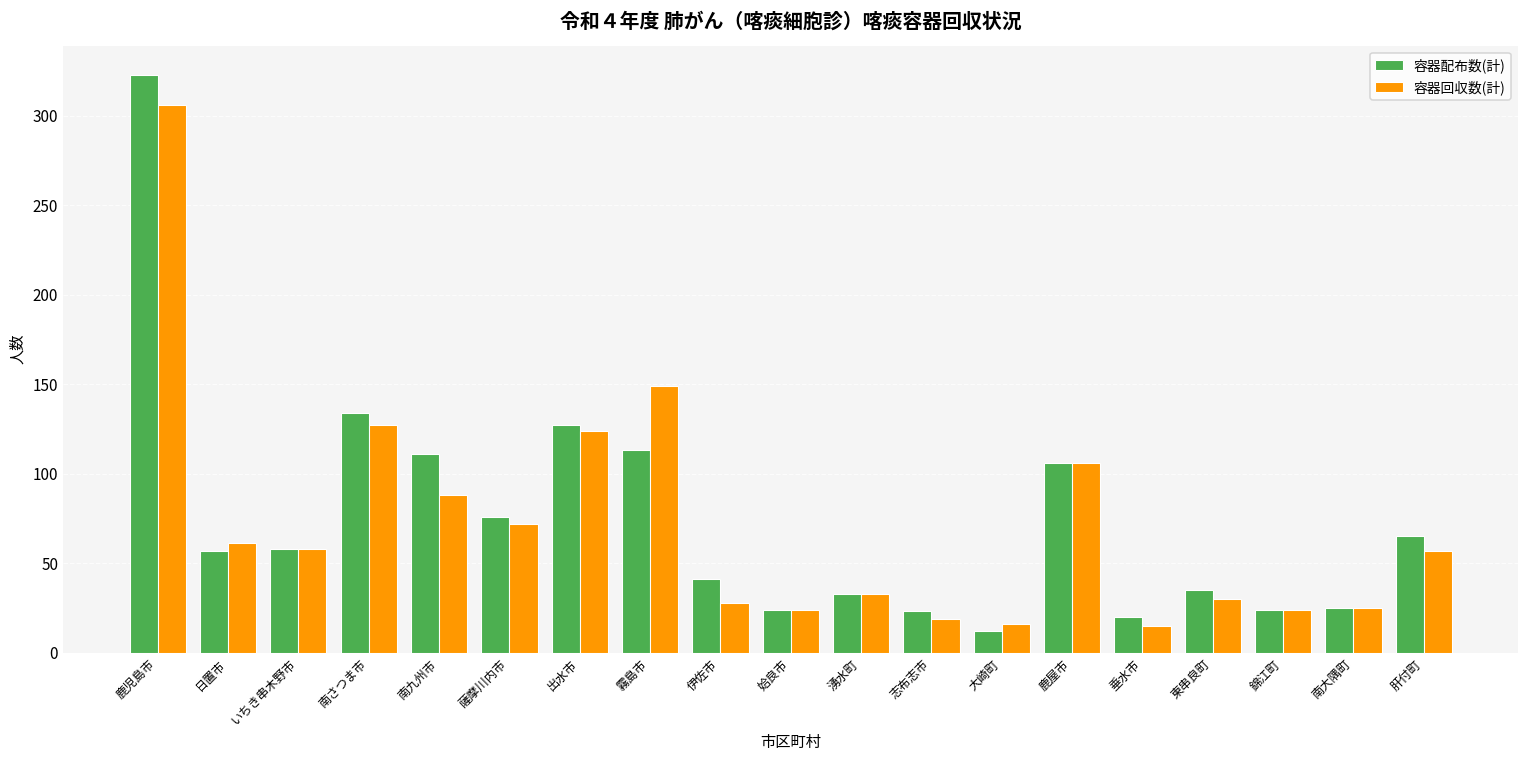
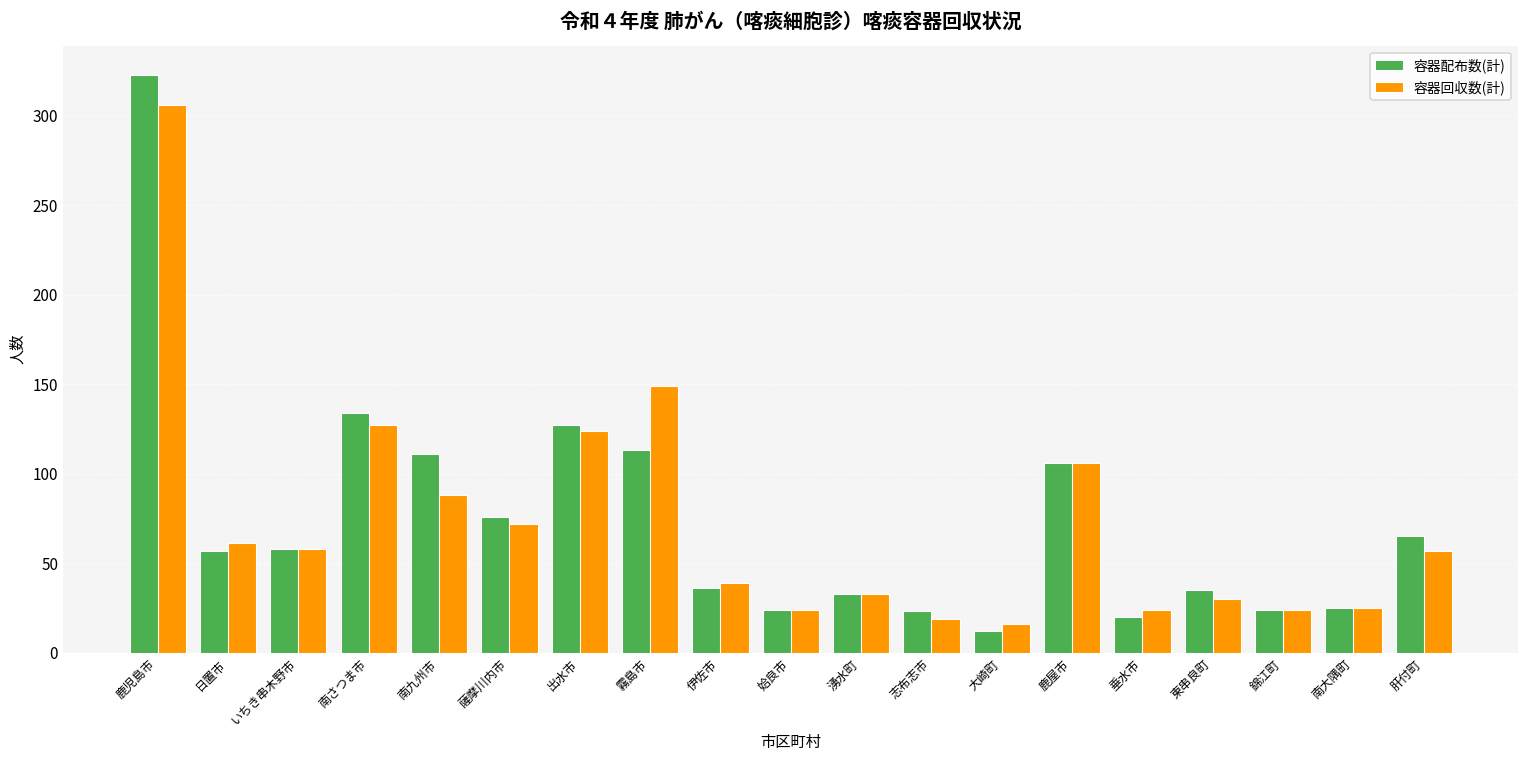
容器配布数(計), 伊佐市: 41 -> 36
容器回収数(計), 伊佐市: 28 -> 39
容器回収数(計), 垂水市: 15 -> 24
